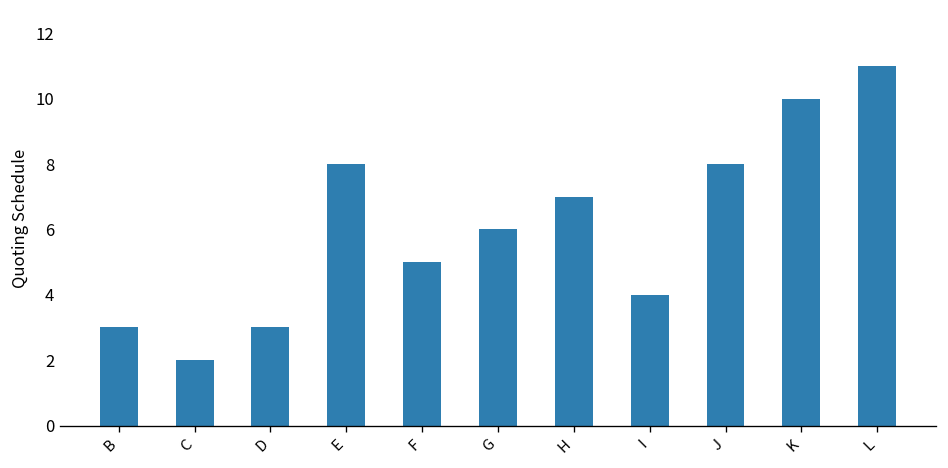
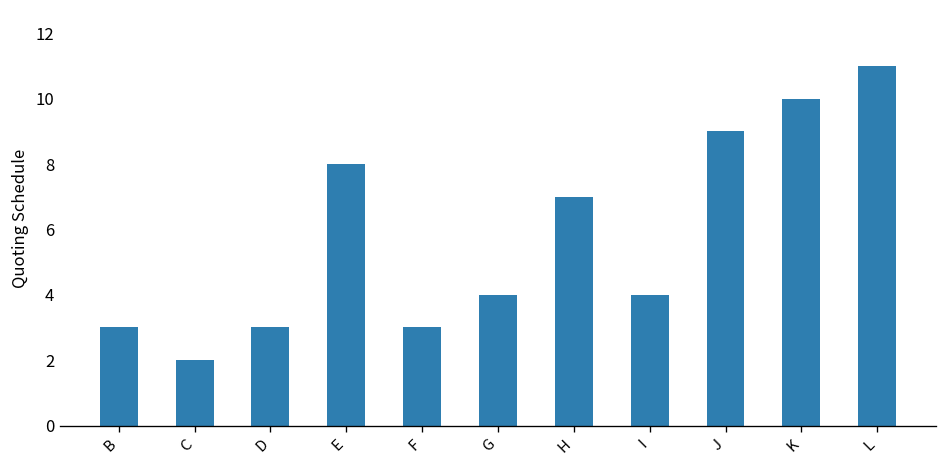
F: 5 -> 3
G: 6 -> 4
J: 8 -> 9
